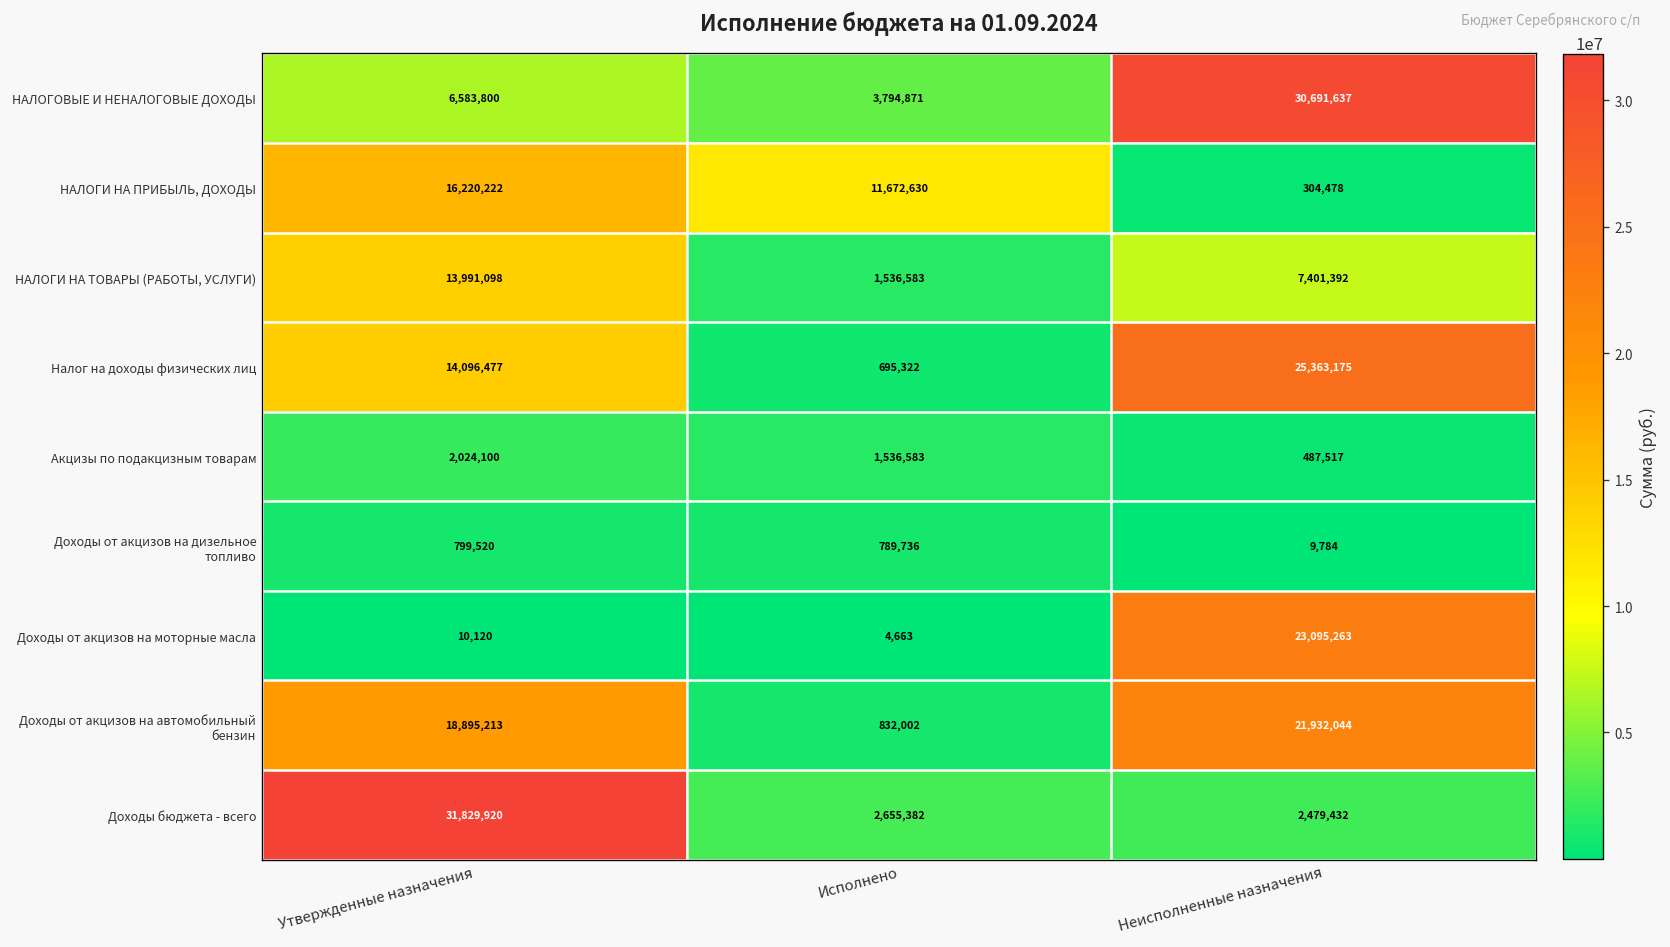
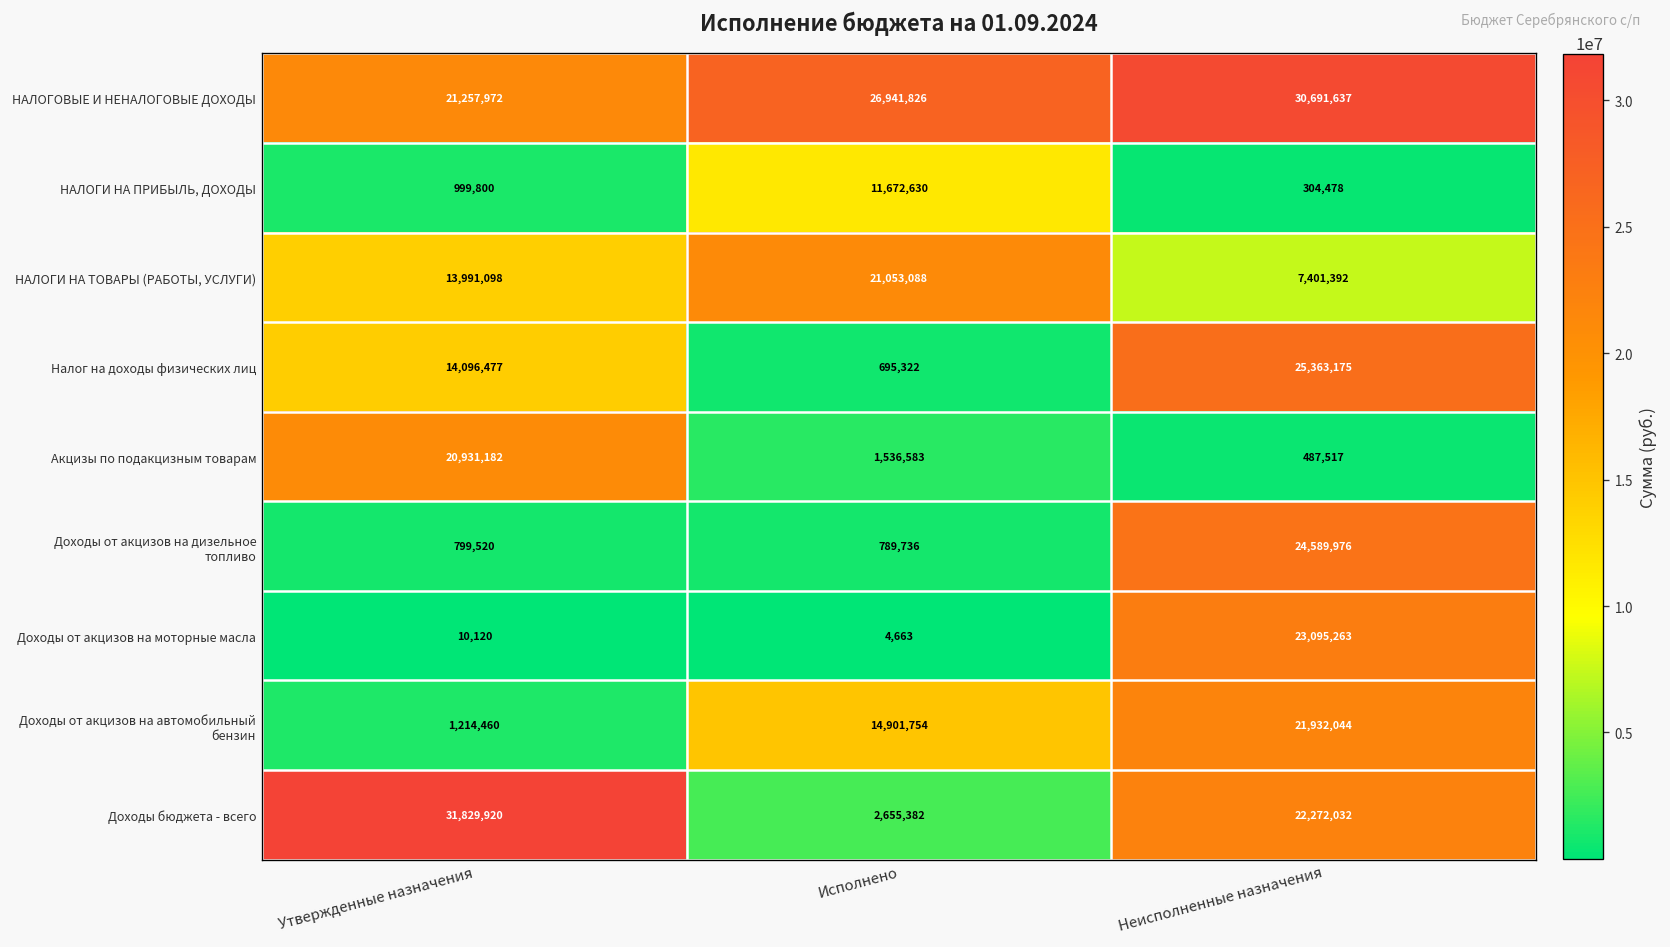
НАЛОГОВЫЕ И НЕНАЛОГОВЫЕ ДОХОДЫ, Утвержденные назначения: 6,583,800 -> 21,257,972
НАЛОГОВЫЕ И НЕНАЛОГОВЫЕ ДОХОДЫ, Исполнено: 3,794,871 -> 26,941,826
НАЛОГИ НА ПРИБЫЛЬ, ДОХОДЫ, Утвержденные назначения: 16,220,222 -> 999,800
НАЛОГИ НА ТОВАРЫ (РАБОТЫ, УСЛУГИ), Исполнено: 1,536,583 -> 21,053,088
Акцизы по подакцизным товарам, Утвержденные назначения: 2,024,100 -> 20,931,182
Доходы от акцизов на дизельное топливо, Неисполненные назначения: 9,784 -> 24,589,976
Доходы от акцизов на автомобильный бензин, Утвержденные назначения: 18,895,213 -> 1,214,460
Доходы от акцизов на автомобильный бензин, Исполнено: 832,002 -> 14,901,754
Доходы бюджета - всего, Неисполненные назначения: 2,479,432 -> 22,272,032
